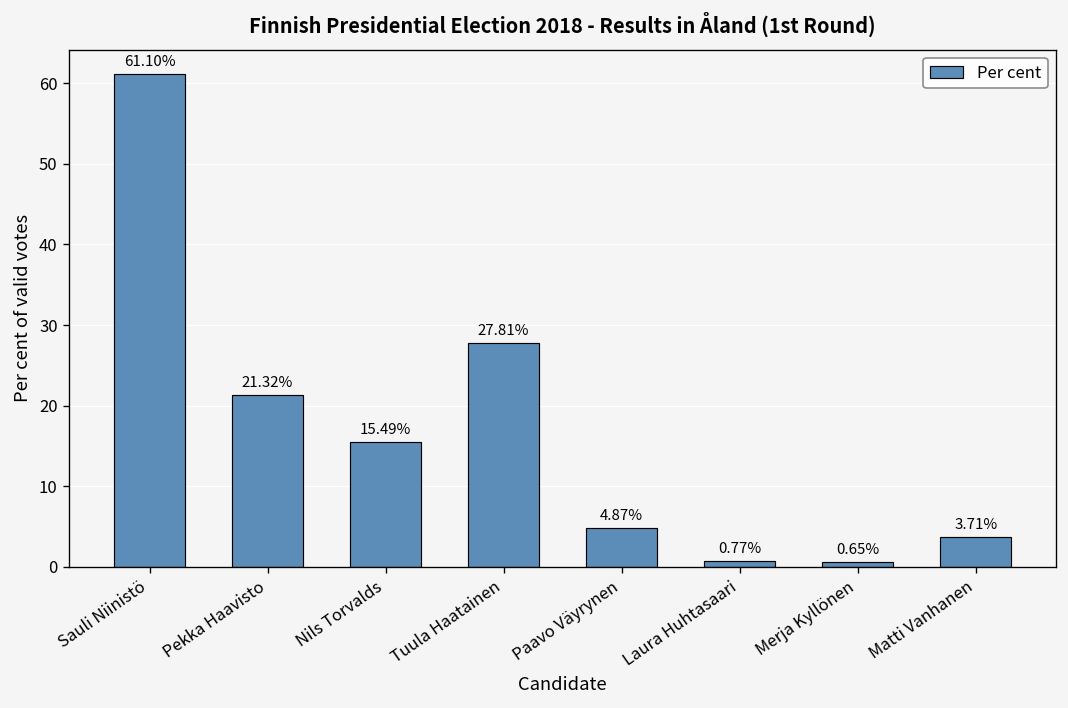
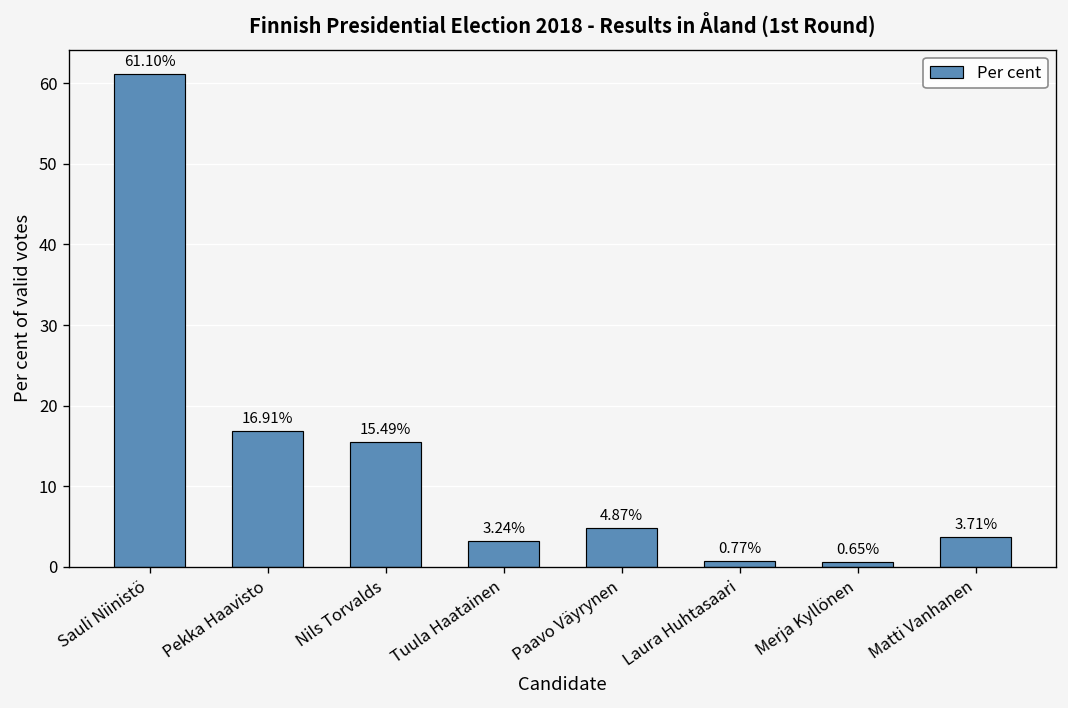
Pekka Haavisto: 21.32% -> 16.91%
Tuula Haatainen: 27.81% -> 3.24%
